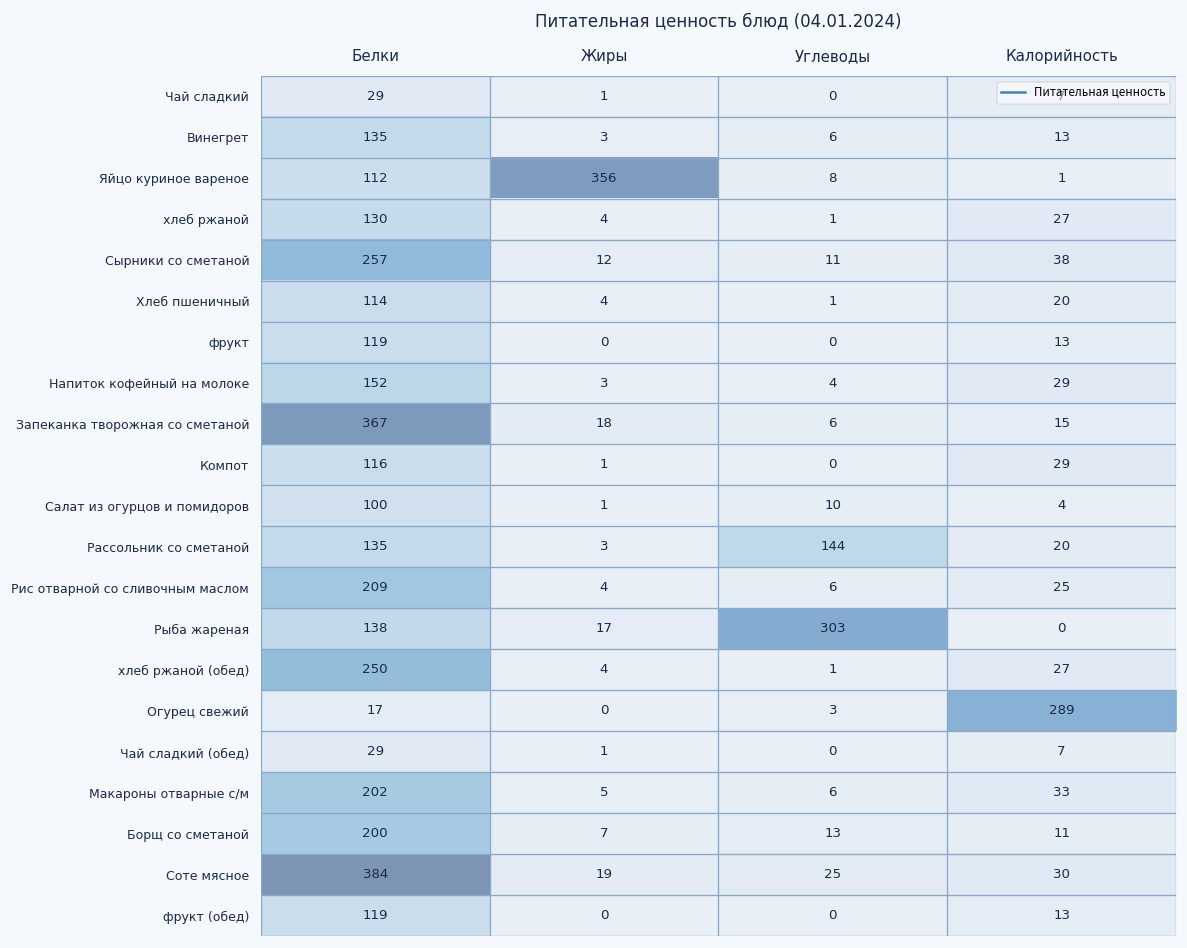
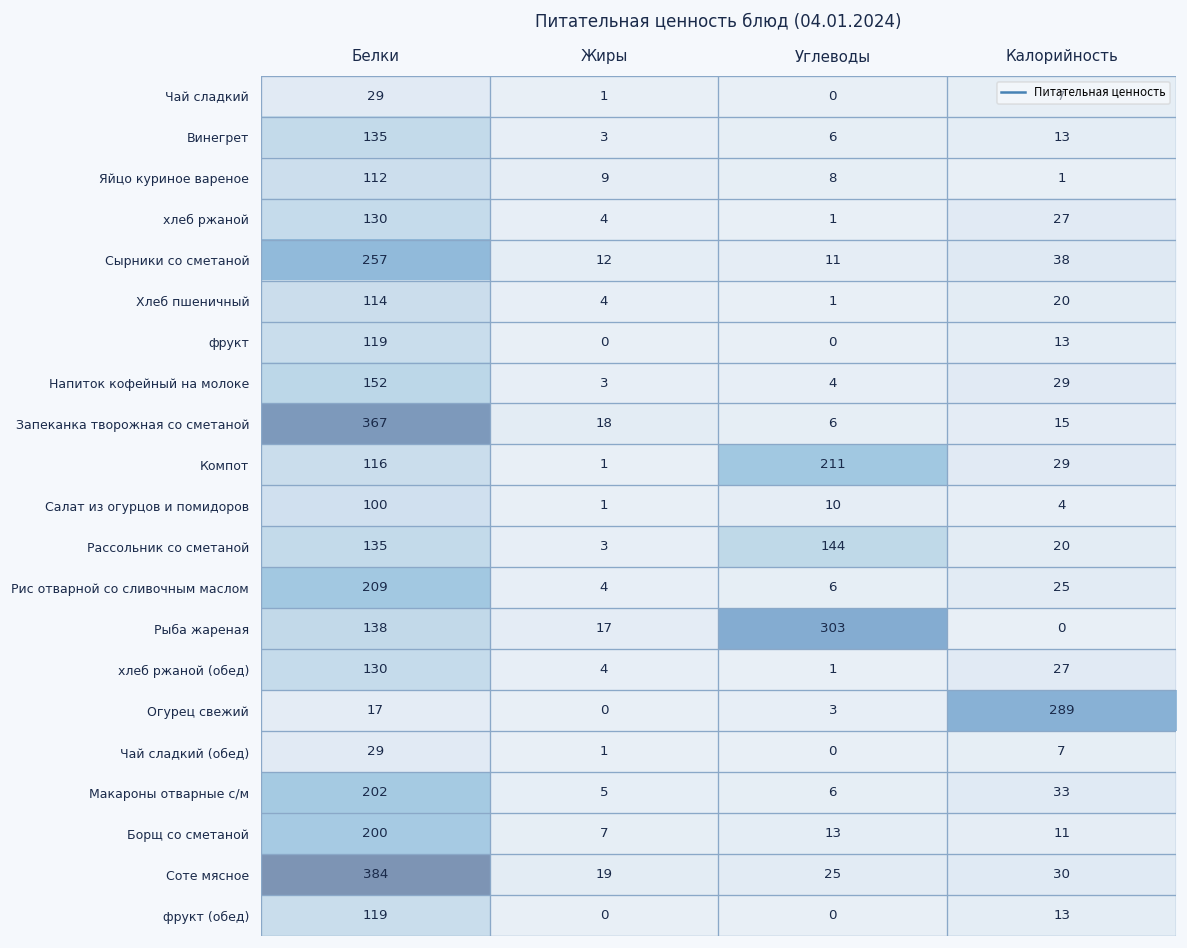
Яйцо куриное вареное, Жиры: 356 -> 9
Компот, Углеводы: 0 -> 211
хлеб ржаной (обед), Белки: 250 -> 130
